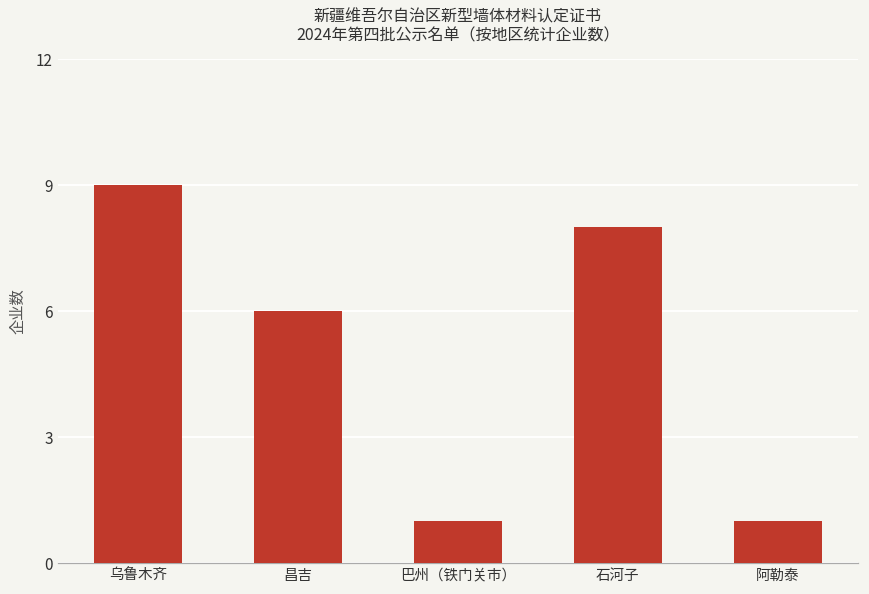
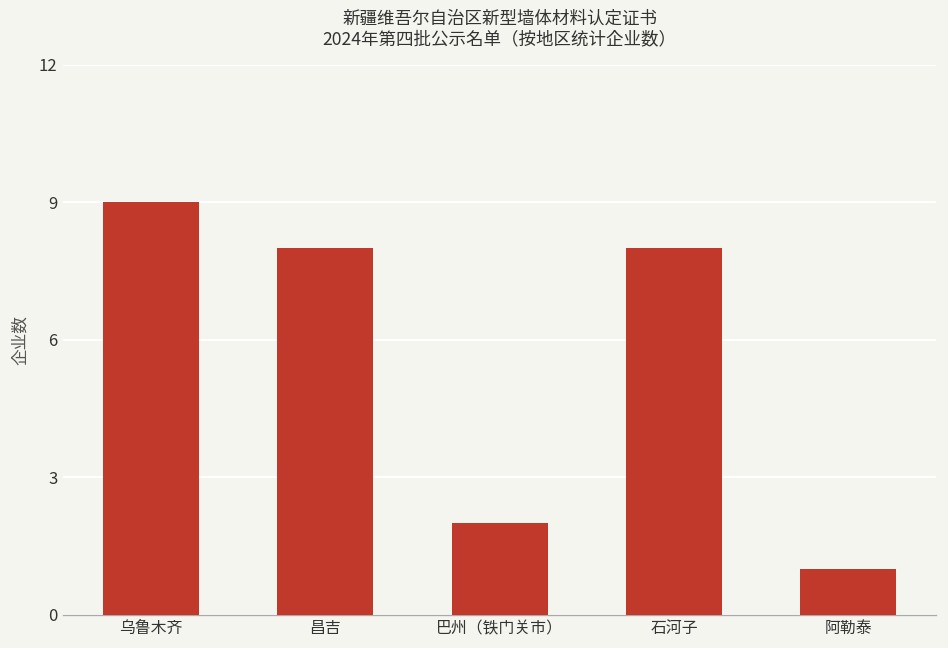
昌吉: 6 -> 8
巴州（铁门关市）: 1 -> 2
